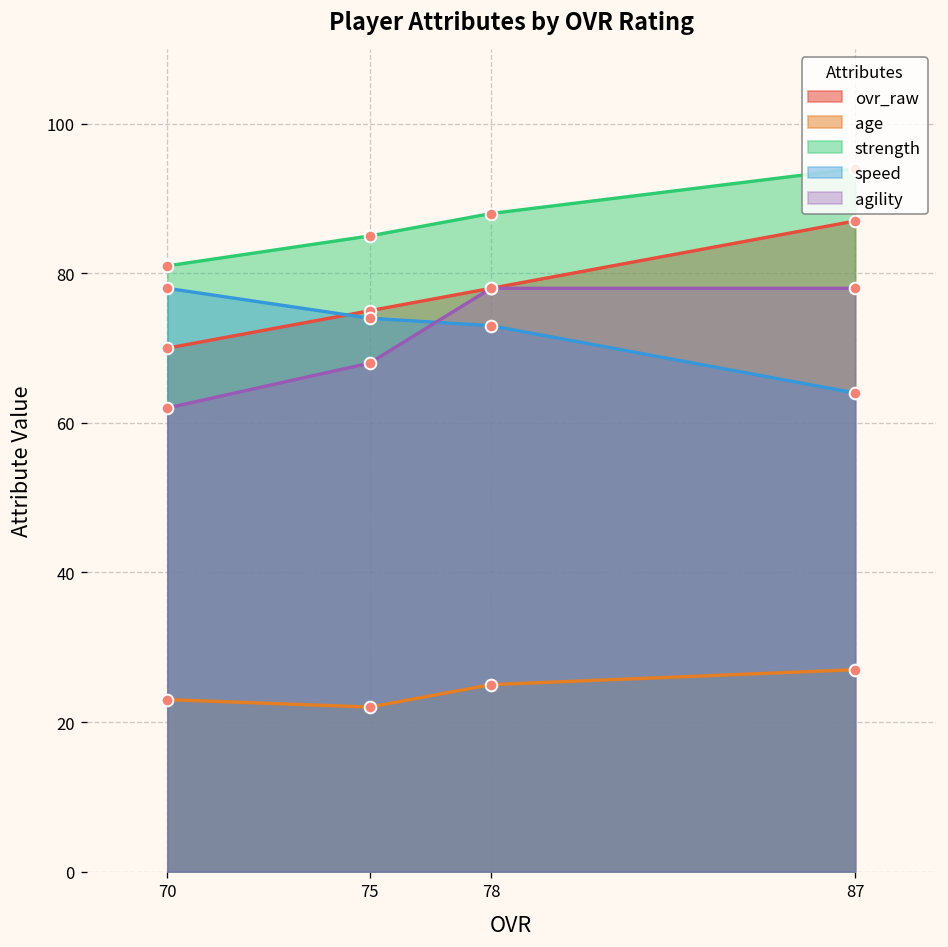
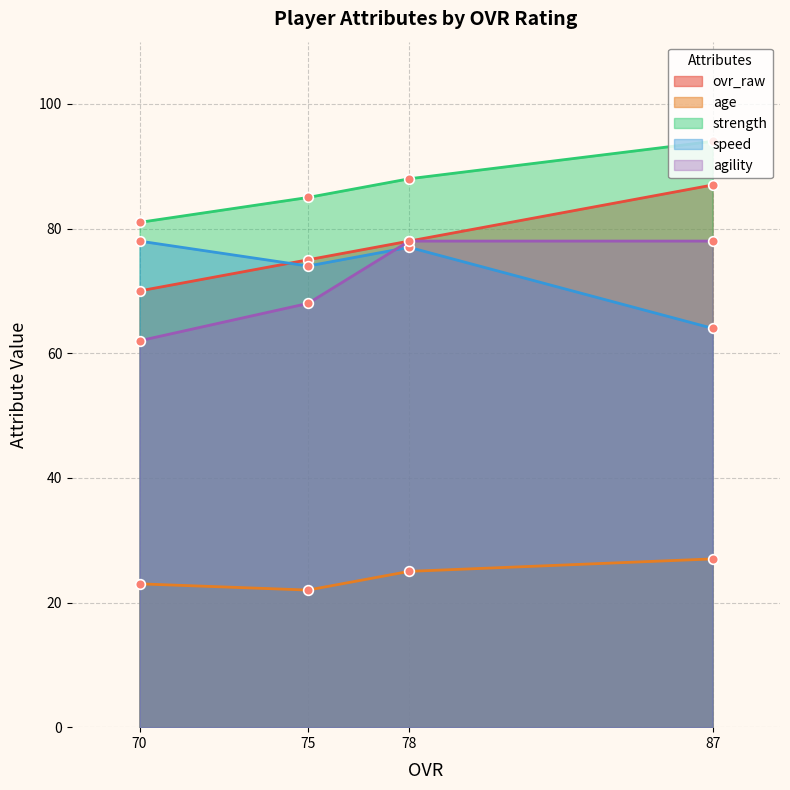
speed, 78: 73 -> 77
